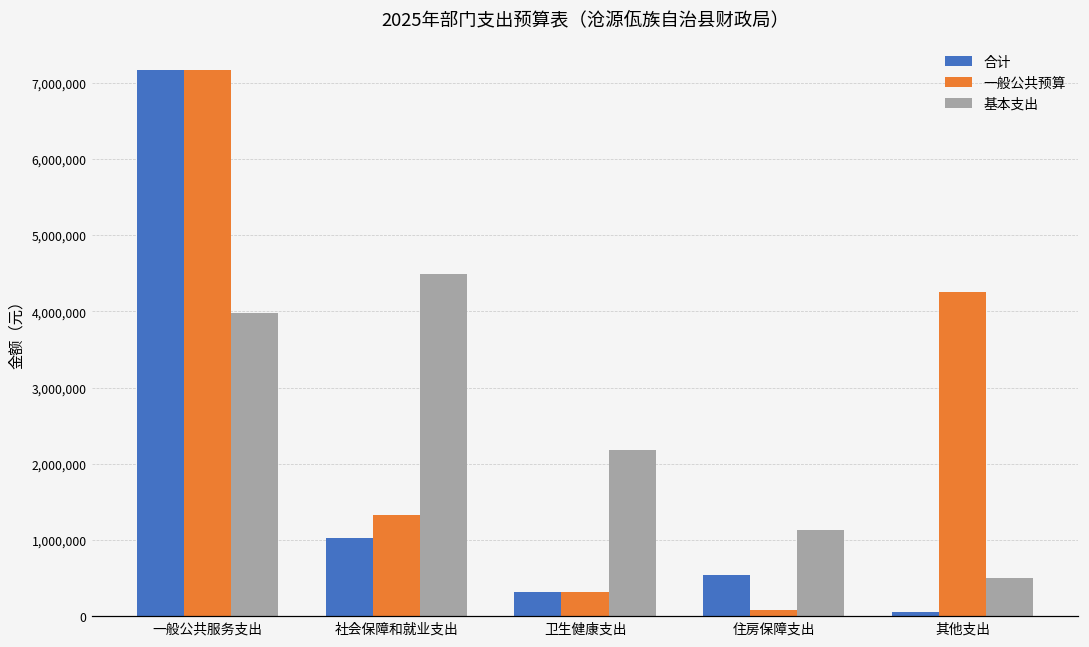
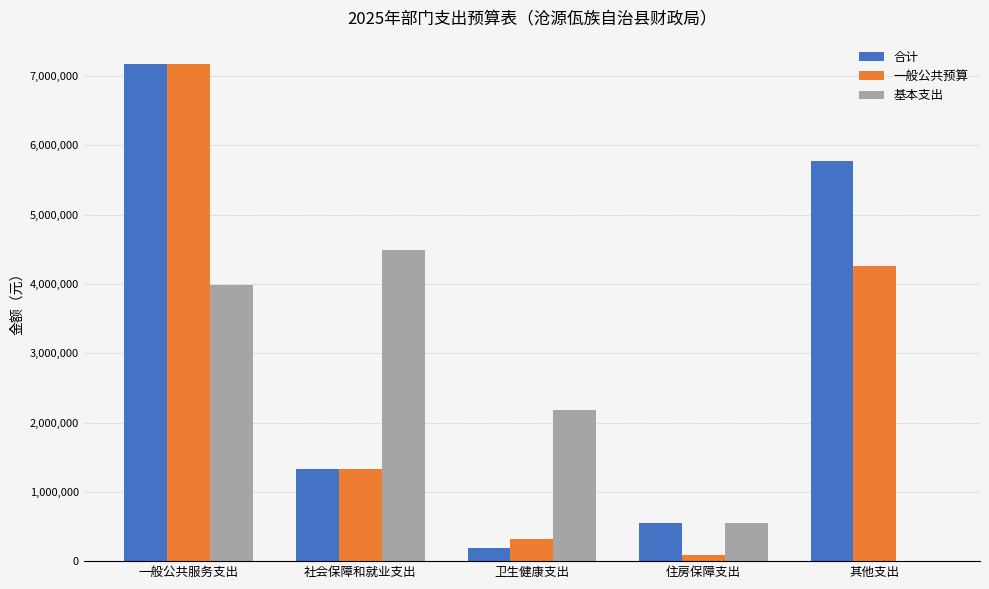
合计, 社会保障和就业支出: 1,000,000 -> 1,300,000
合计, 卫生健康支出: 300,000 -> 200,000
基本支出, 住房保障支出: 1,100,000 -> 500,000
合计, 其他支出: 100,000 -> 5,800,000
基本支出, 其他支出: 500,000 -> 0
